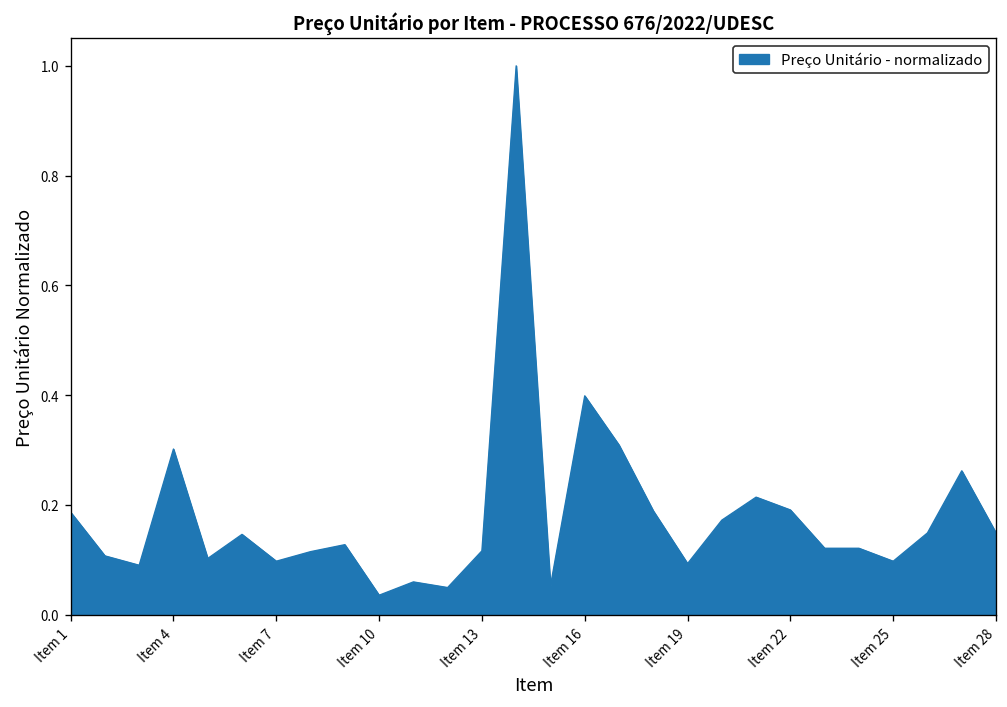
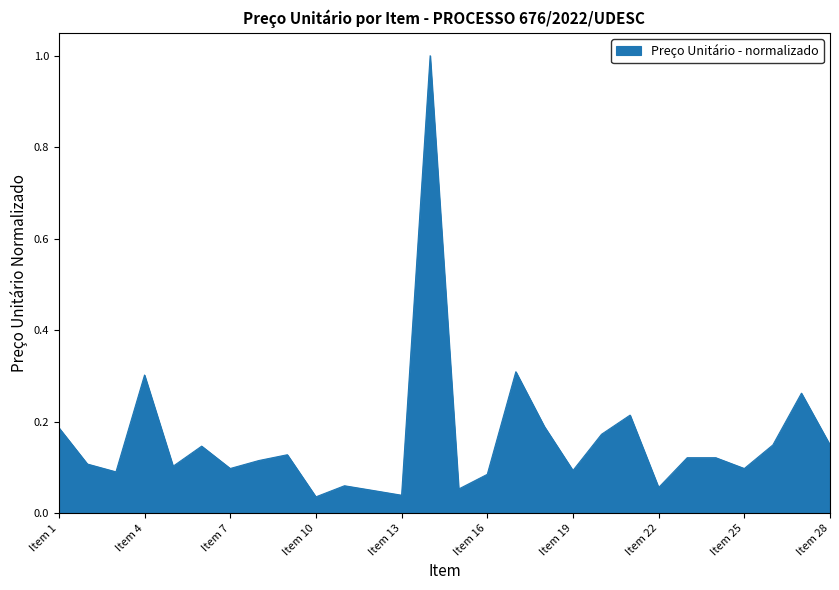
Item 13: 0.12 -> 0.04
Item 16: 0.40 -> 0.08
Item 22: 0.19 -> 0.06
